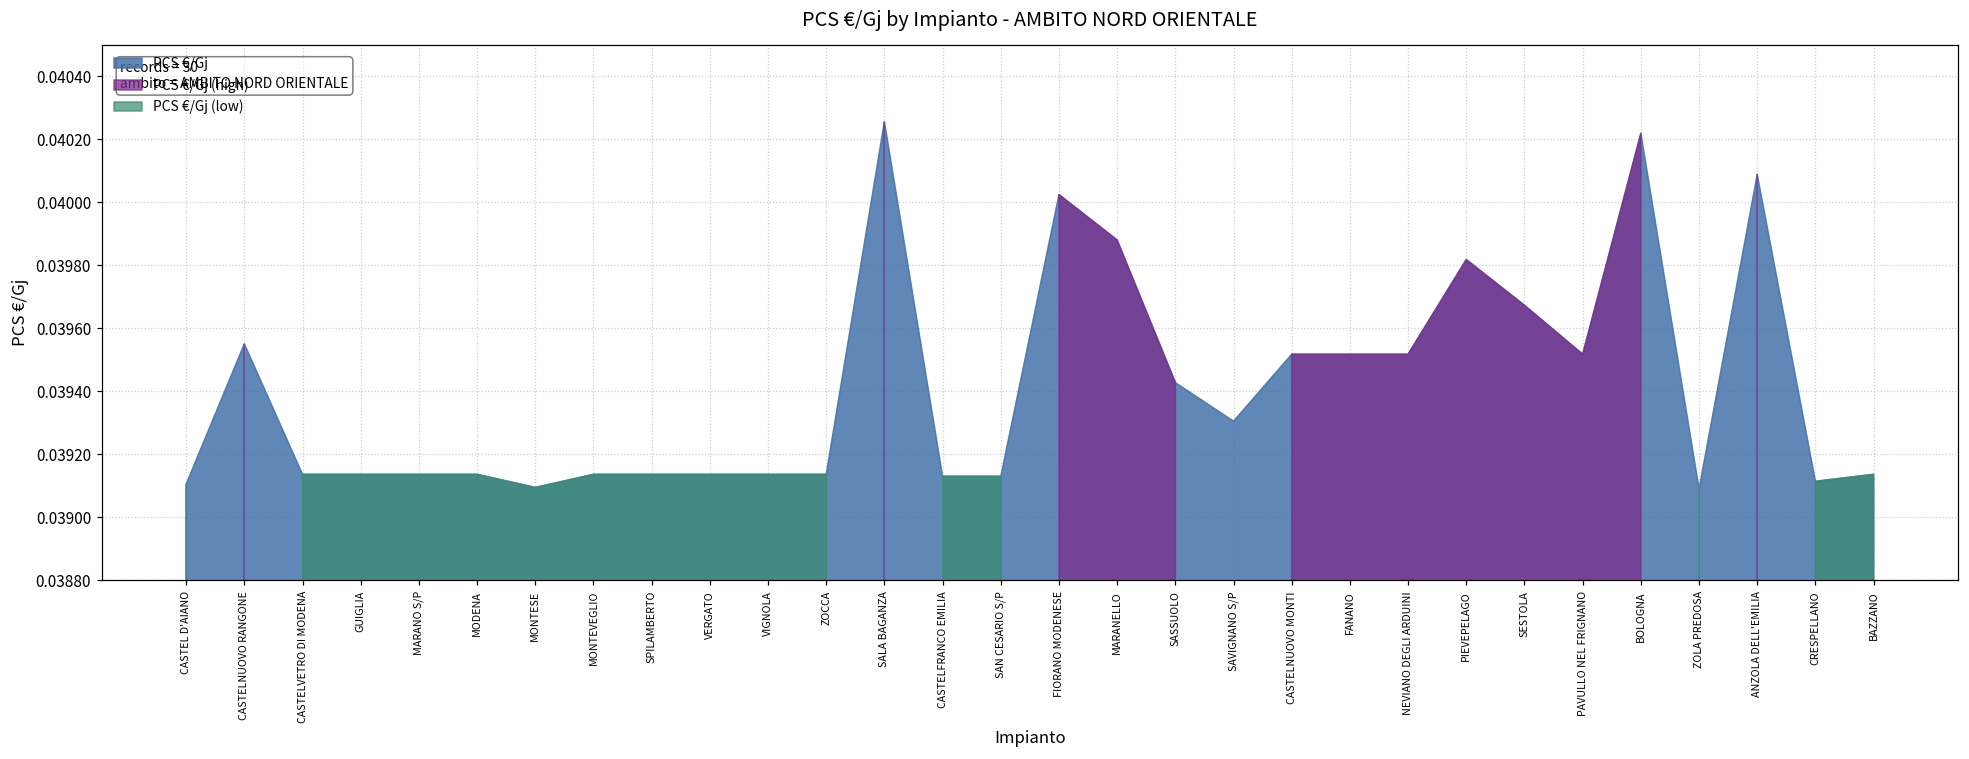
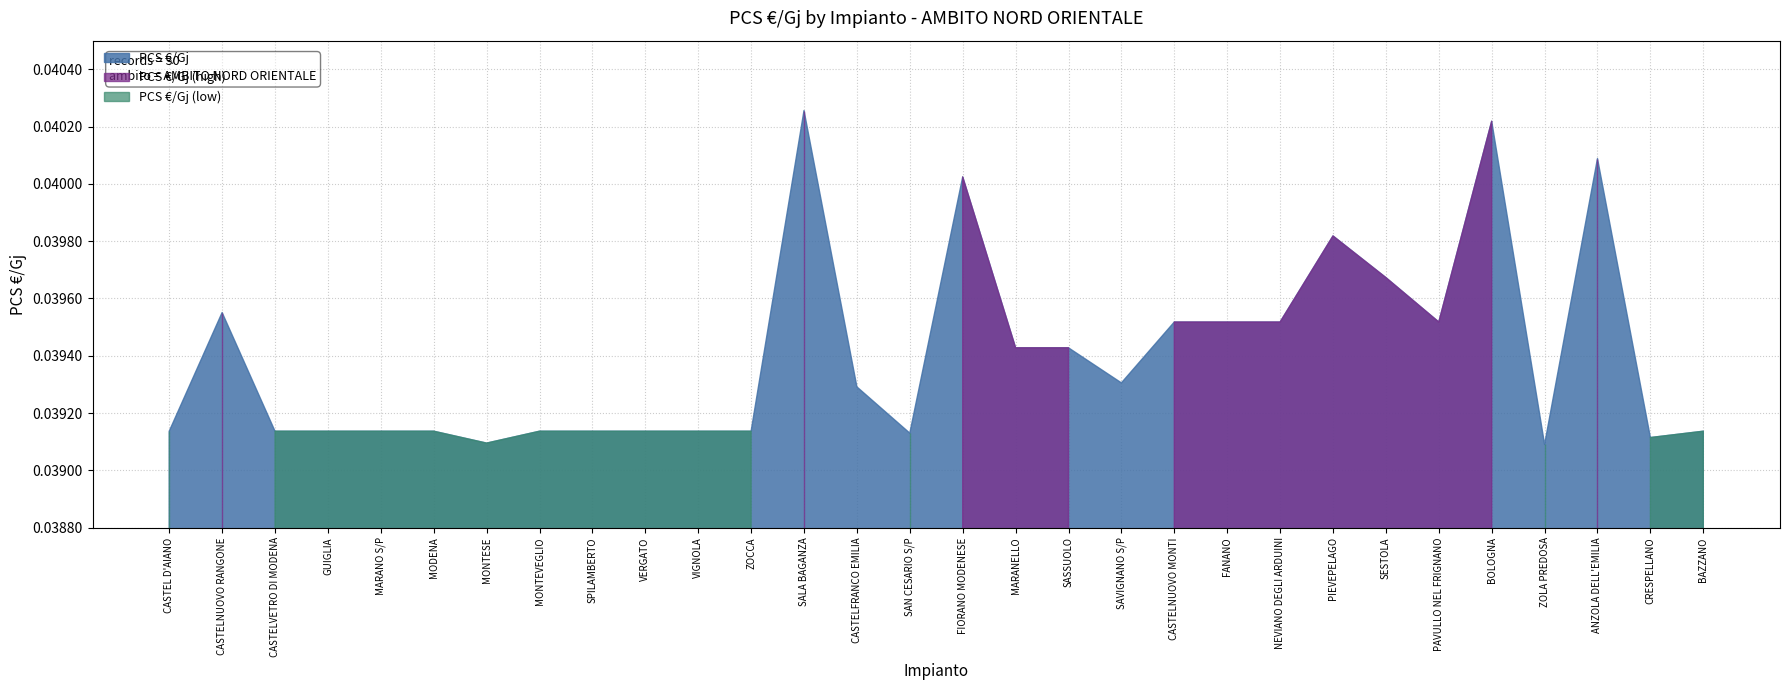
CASTEL D'AIANO: 0.03911 -> 0.03914
CASTELFRANCO EMILIA: 0.03913 -> 0.03929
MARANELLO: 0.03988 -> 0.03943
